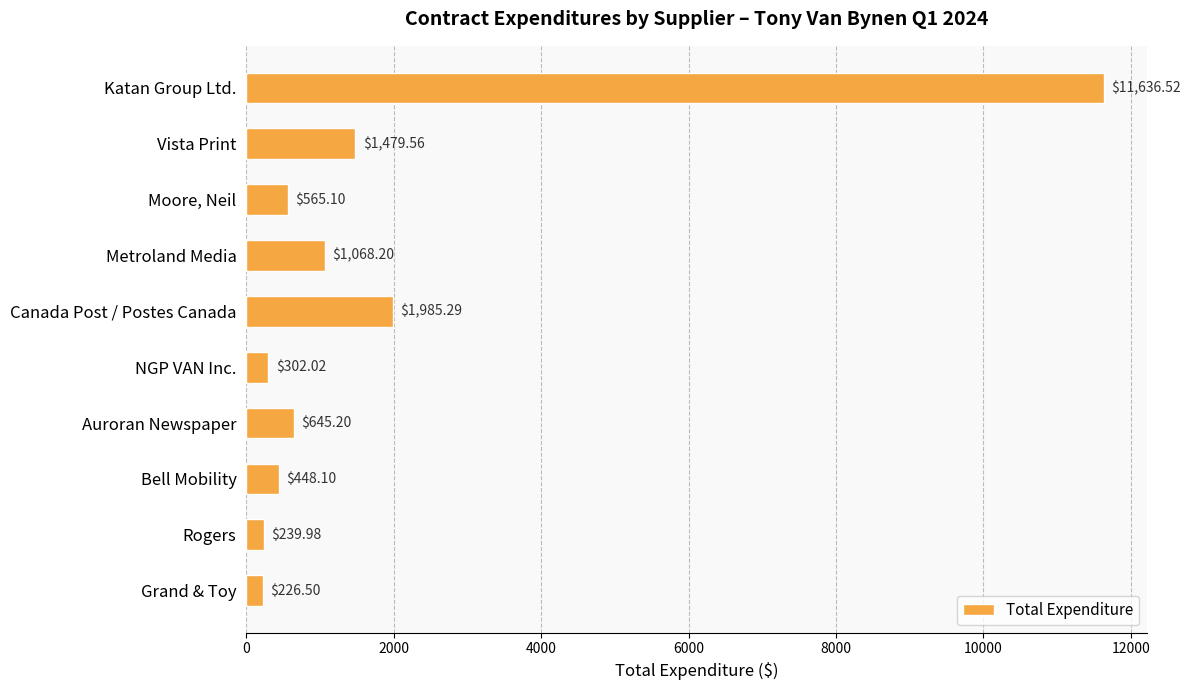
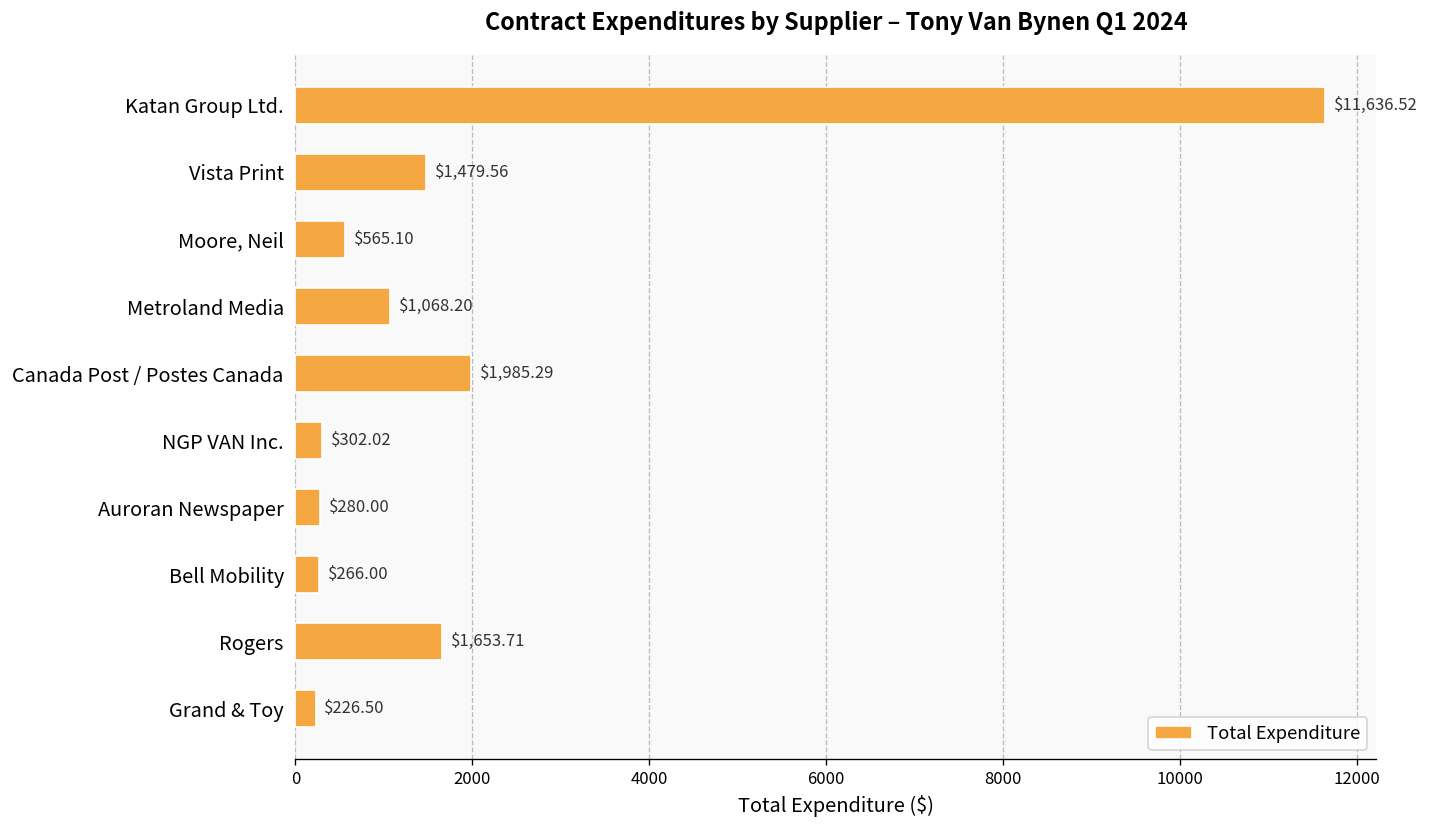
Auroran Newspaper: $645.20 -> $280.00
Bell Mobility: $448.10 -> $266.00
Rogers: $239.98 -> $1,653.71
